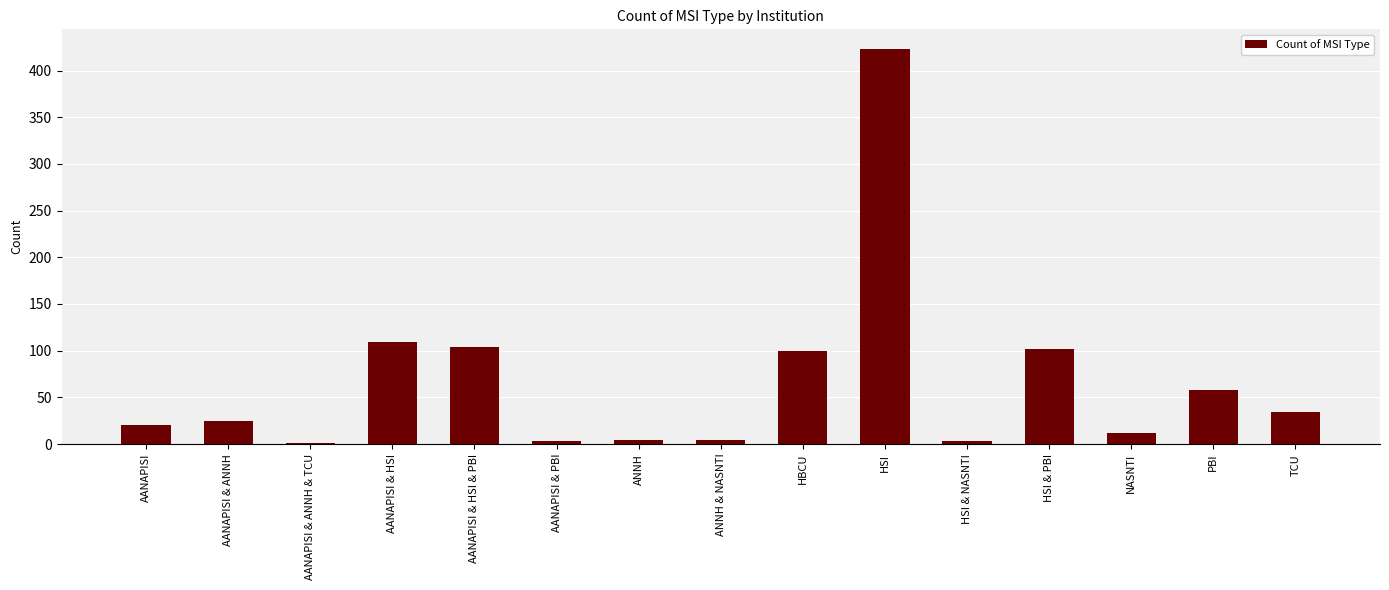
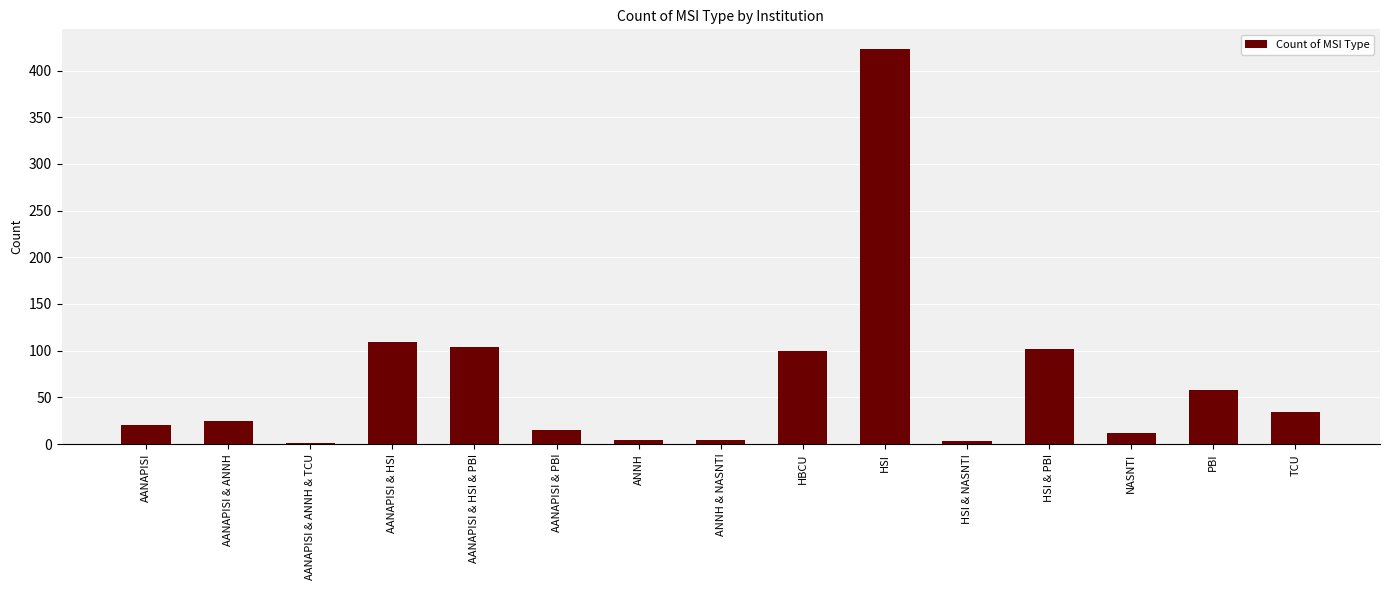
AANAPISI & PBI: 0 -> 20
